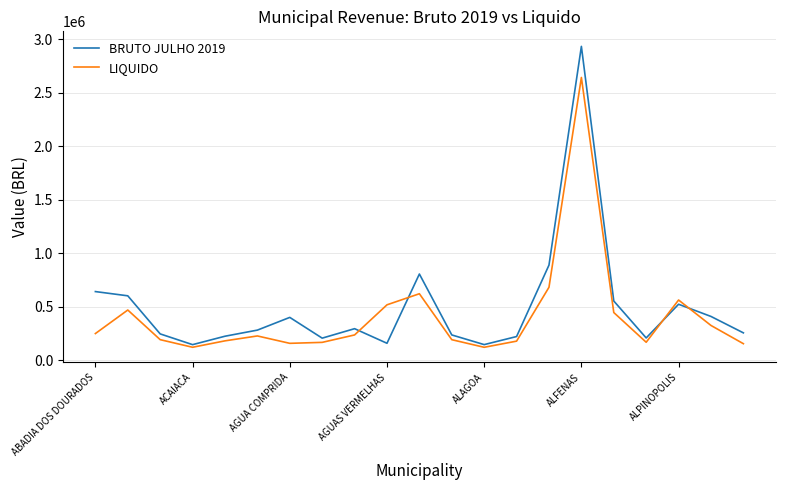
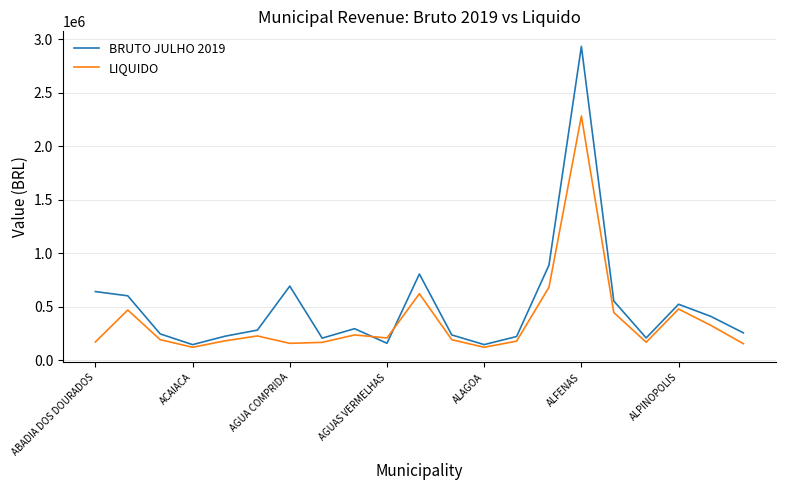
LIQUIDO, ABADIA DOS DOURADOS: 250000 -> 170000
BRUTO JULHO 2019, AGUA COMPRIDA: 400000 -> 690000
LIQUIDO, AGUAS VERMELHAS: 520000 -> 210000
LIQUIDO, ALFENAS: 2640000 -> 2280000
LIQUIDO, ALPINOPOLIS: 560000 -> 480000
